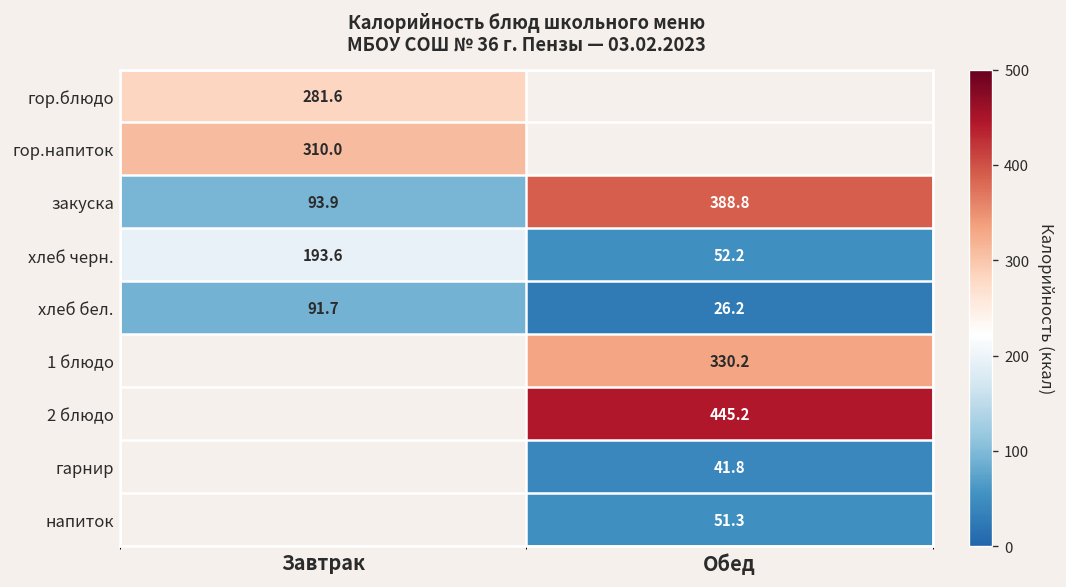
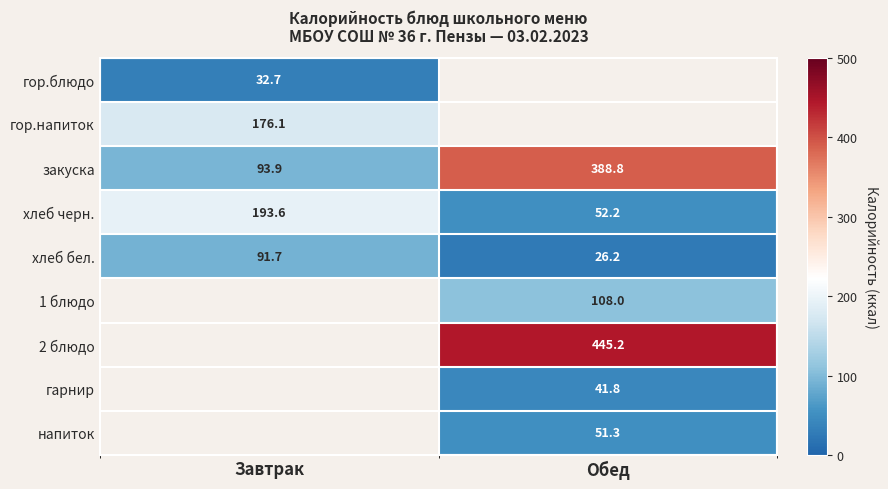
гор.блюдо, Завтрак: 281.6 -> 32.7
гор.напиток, Завтрак: 310.0 -> 176.1
1 блюдо, Обед: 330.2 -> 108.0
